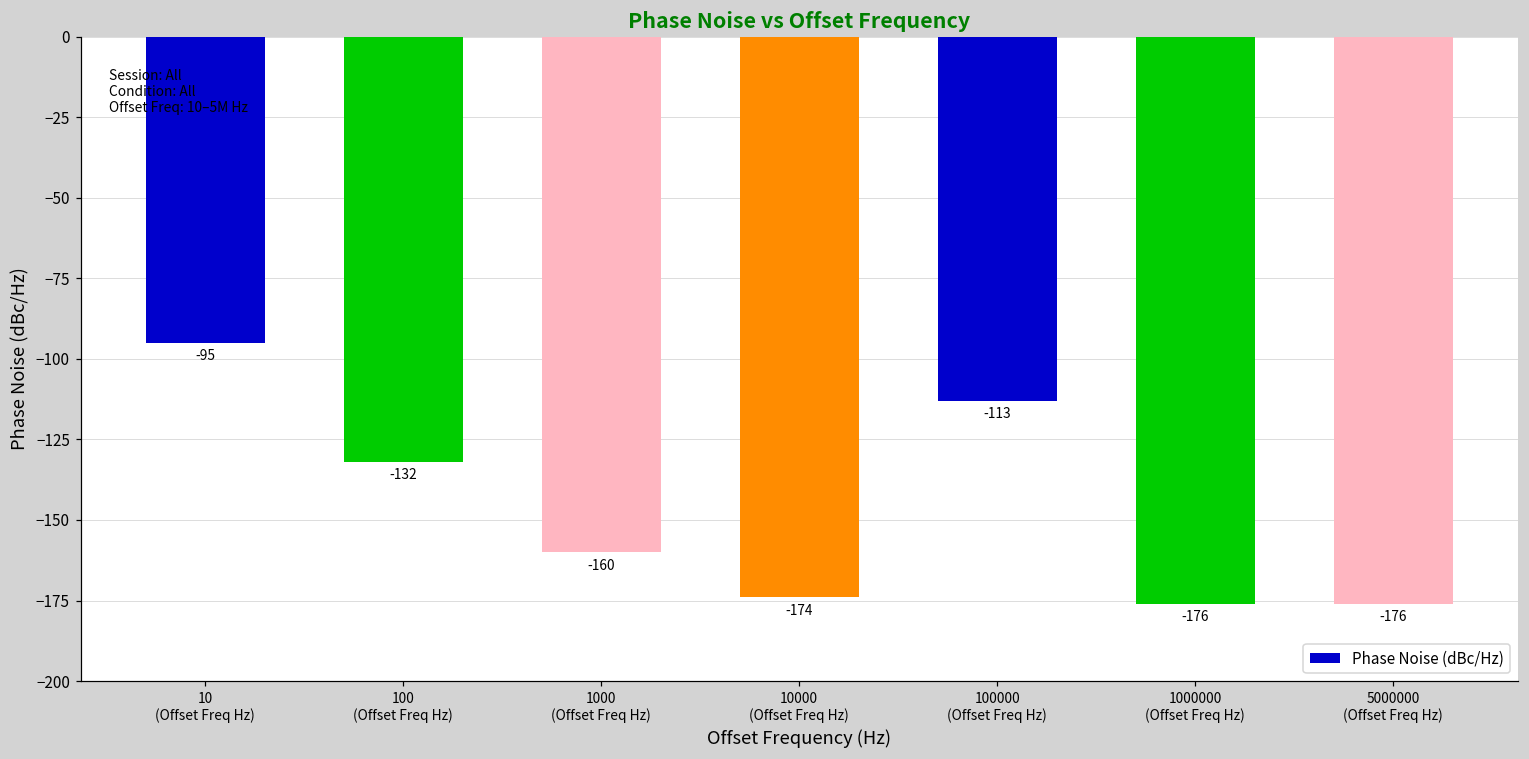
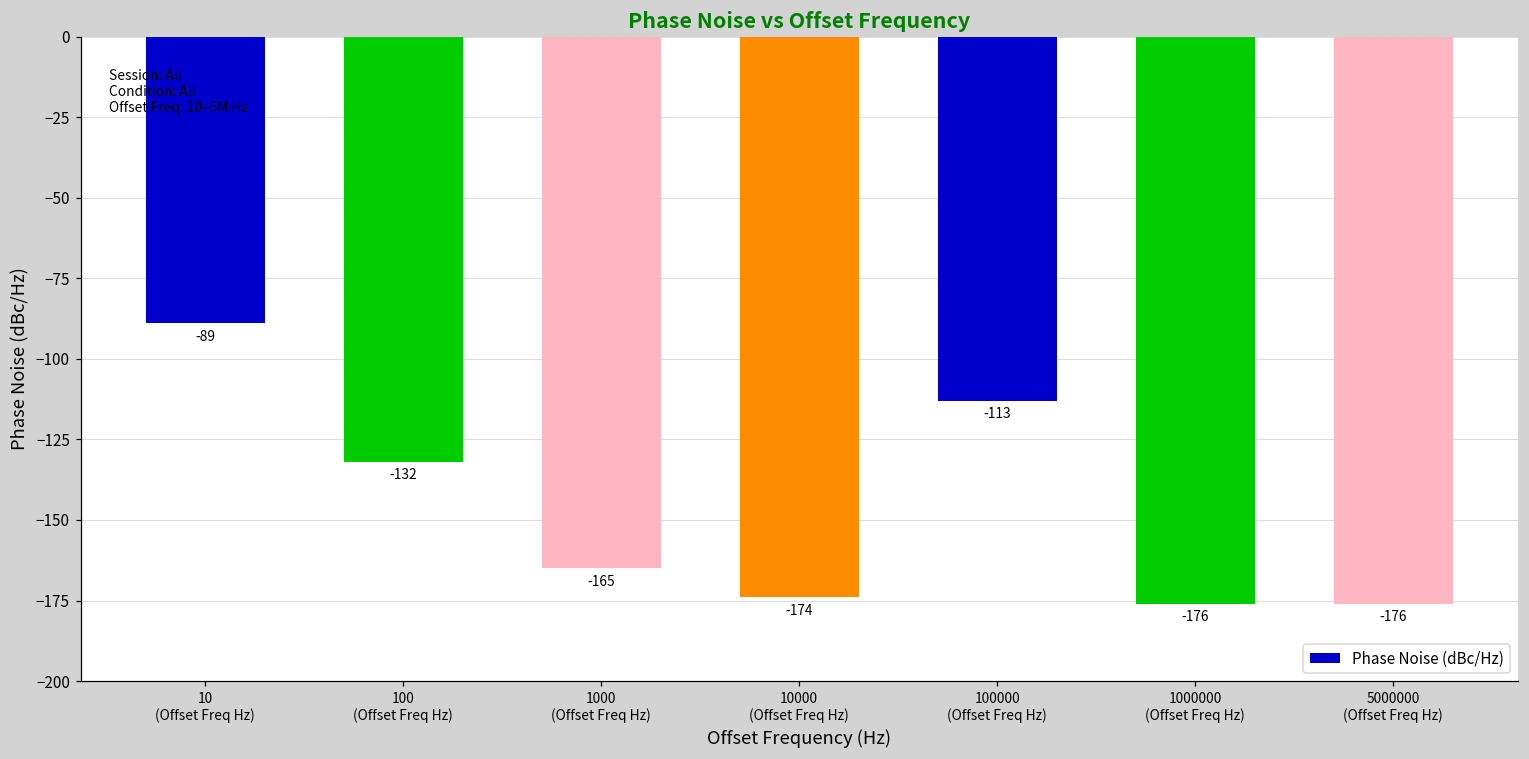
10 (Offset Freq Hz): -95 -> -89
1000 (Offset Freq Hz): -160 -> -165
